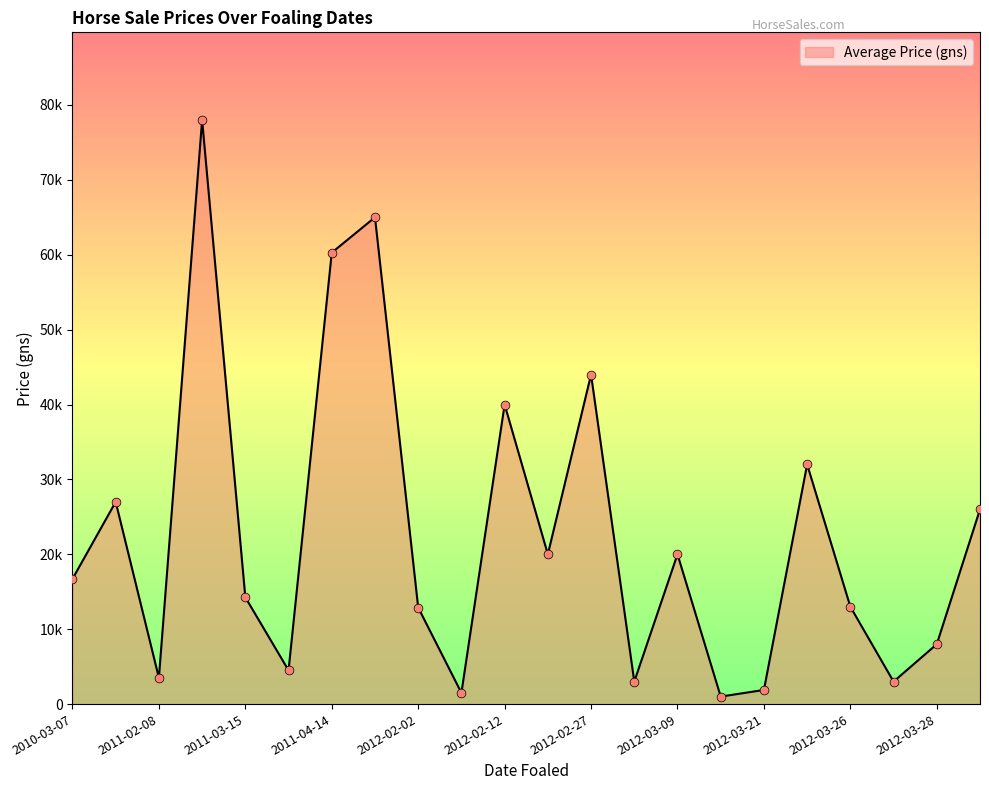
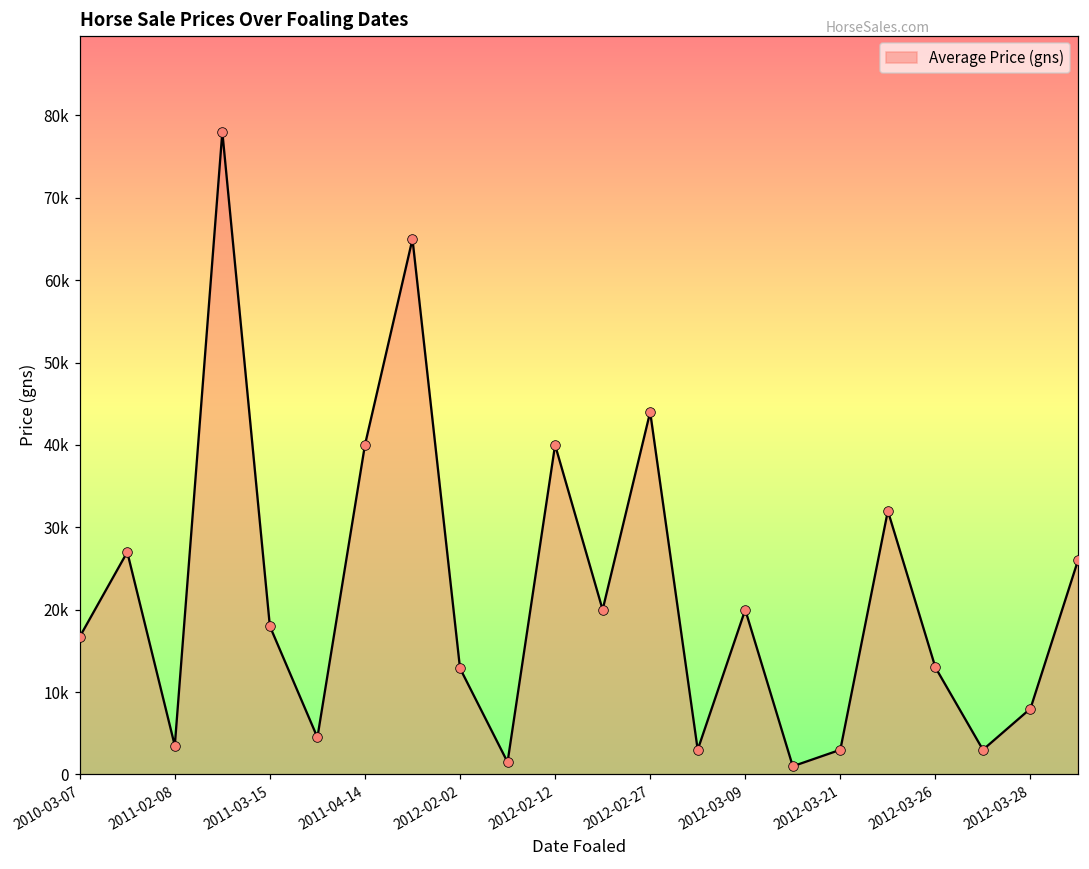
2011-03-15: 14000 -> 18000
2011-04-14: 60000 -> 40000
2012-03-21: 2000 -> 3000
